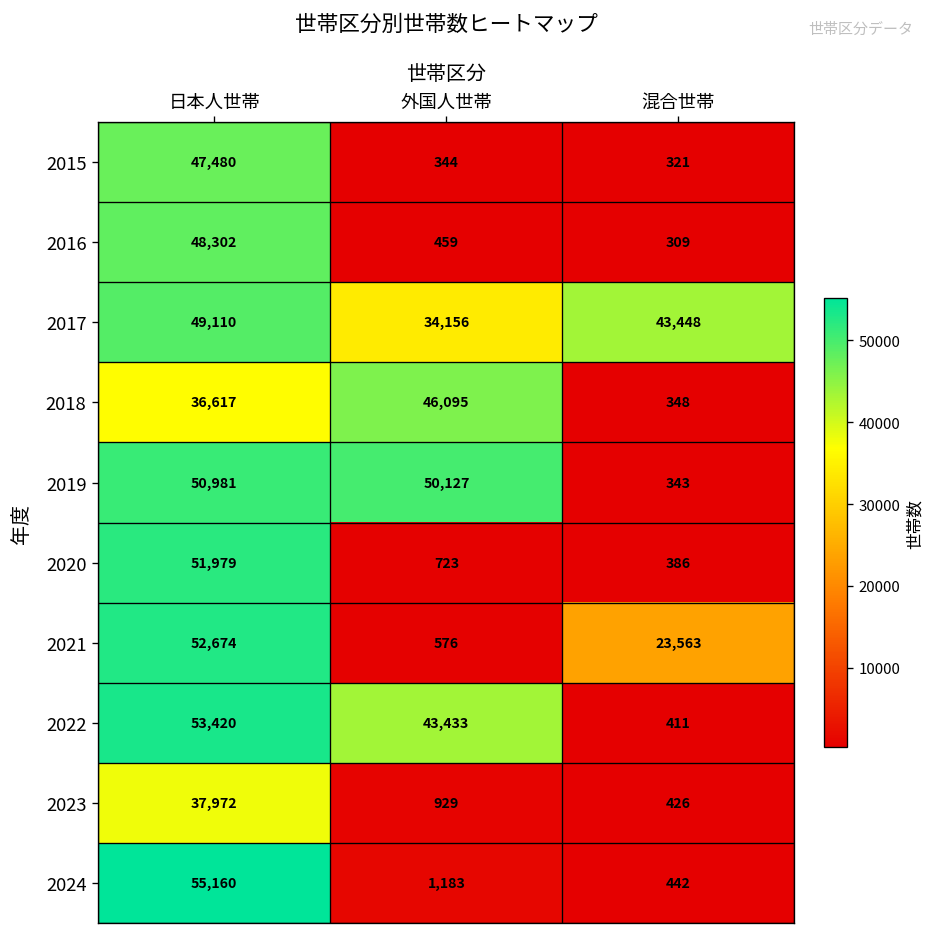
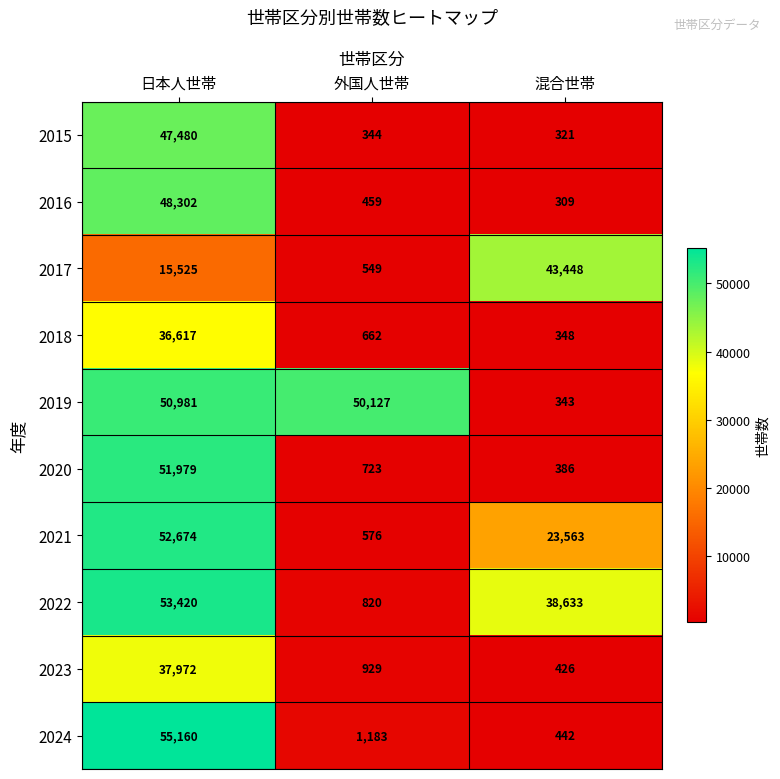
2017, 日本人世帯: 49,110 -> 15,525
2017, 外国人世帯: 34,156 -> 549
2018, 外国人世帯: 46,095 -> 662
2022, 外国人世帯: 43,433 -> 820
2022, 混合世帯: 411 -> 38,633
